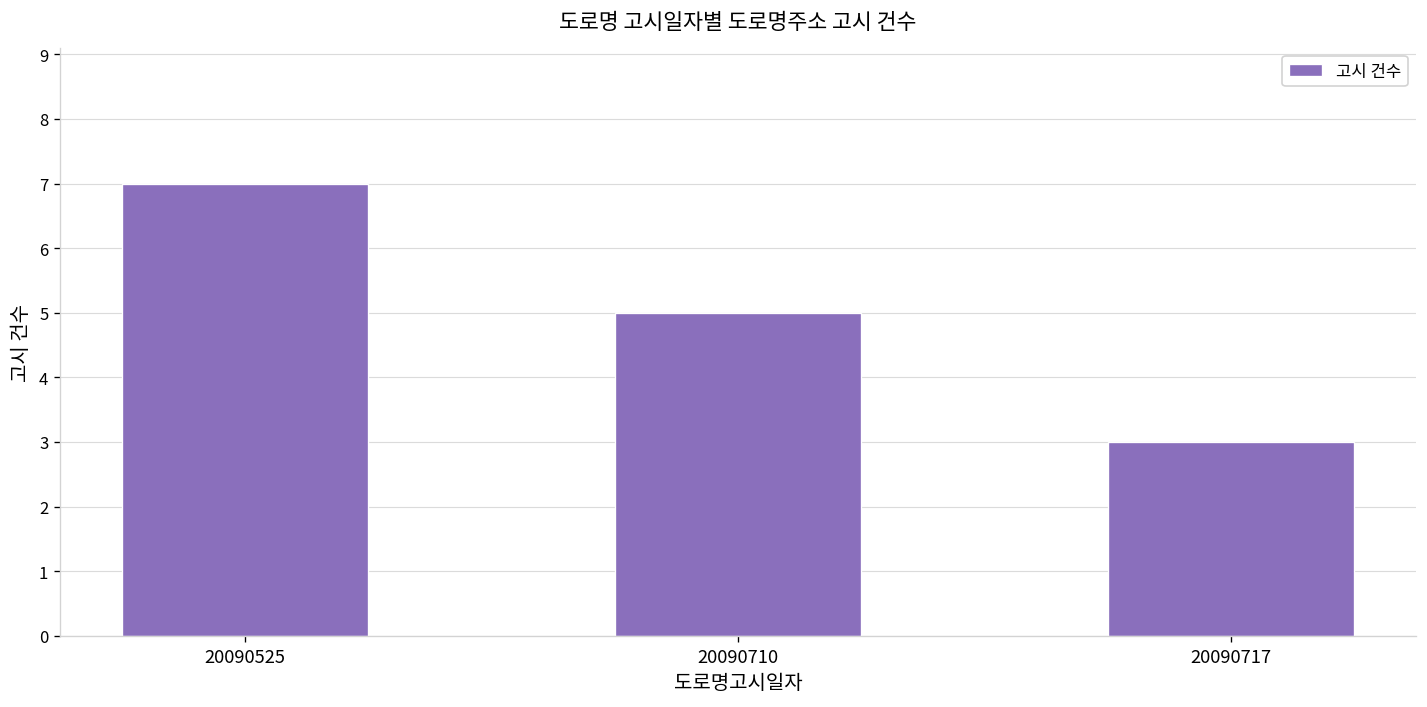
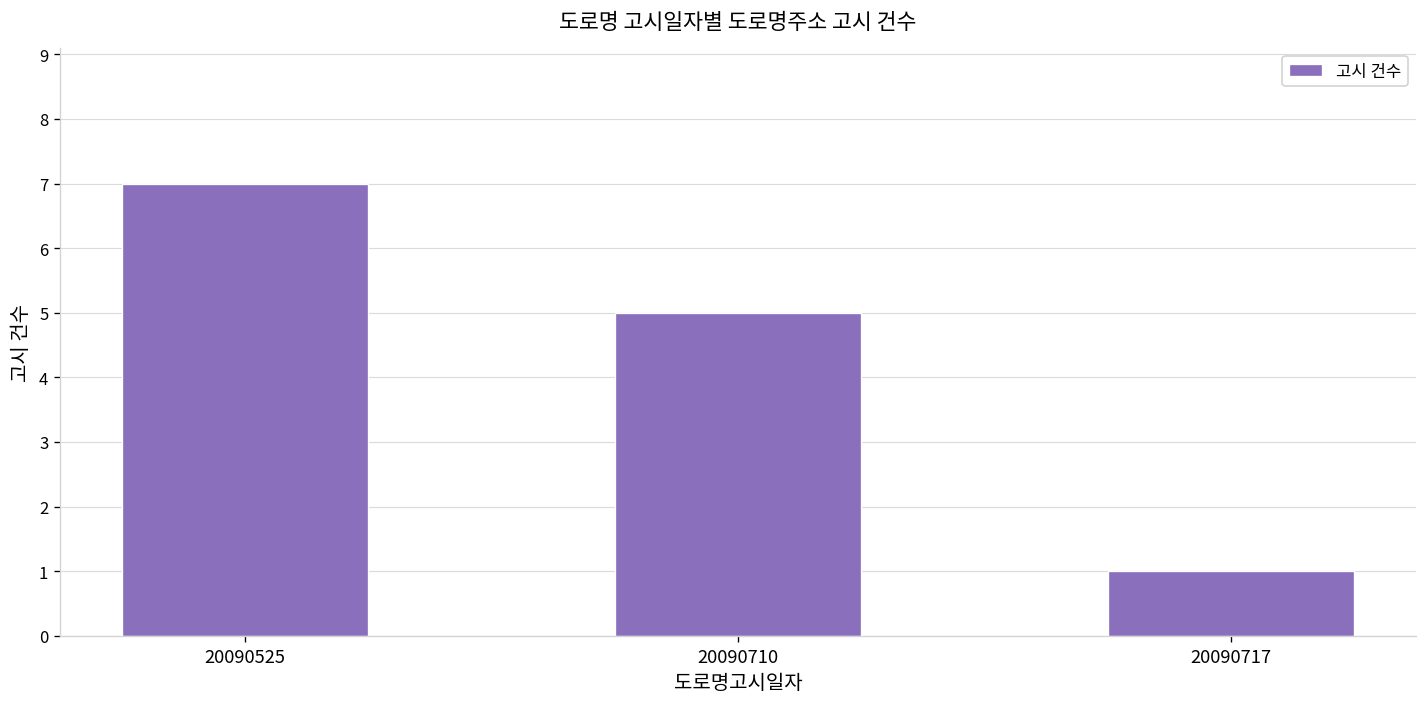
20090717: 3 -> 1
